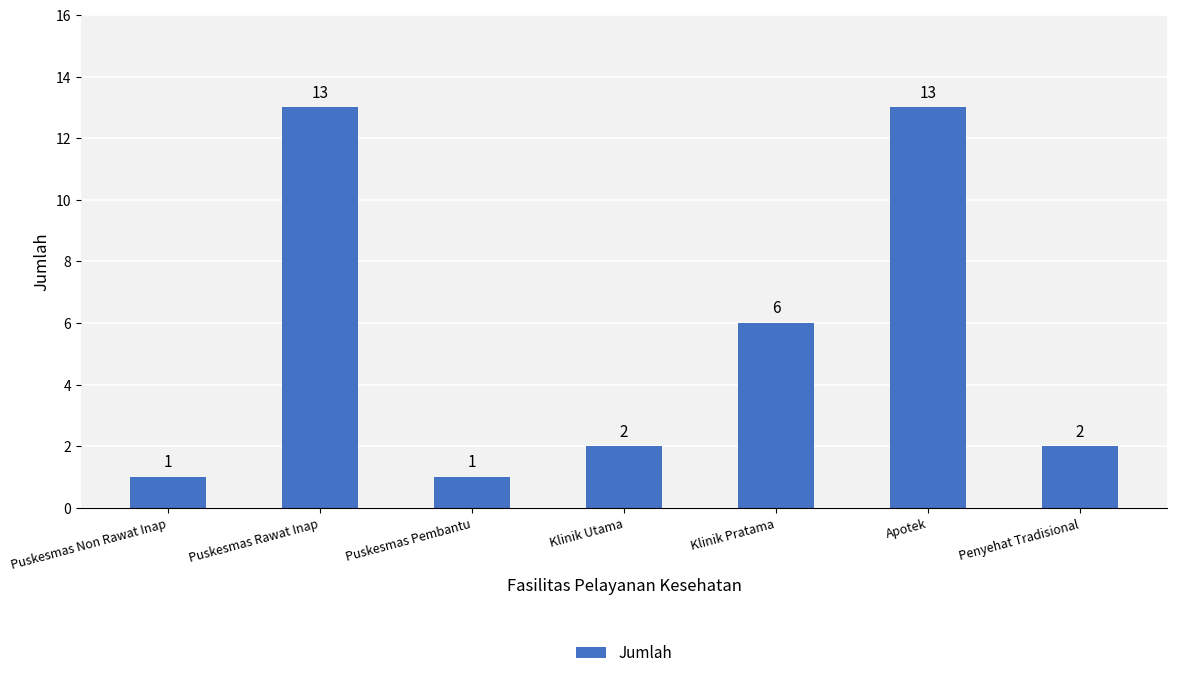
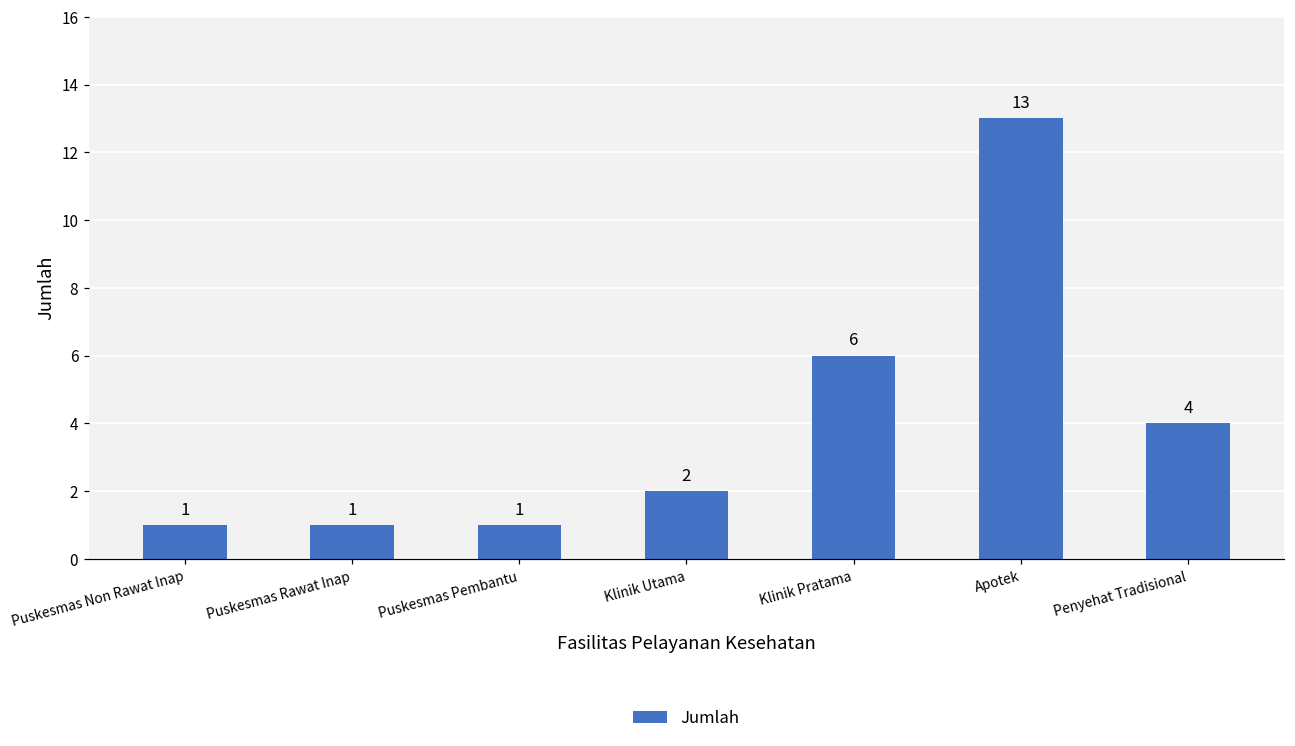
Puskesmas Rawat Inap: 13 -> 1
Penyehat Tradisional: 2 -> 4
